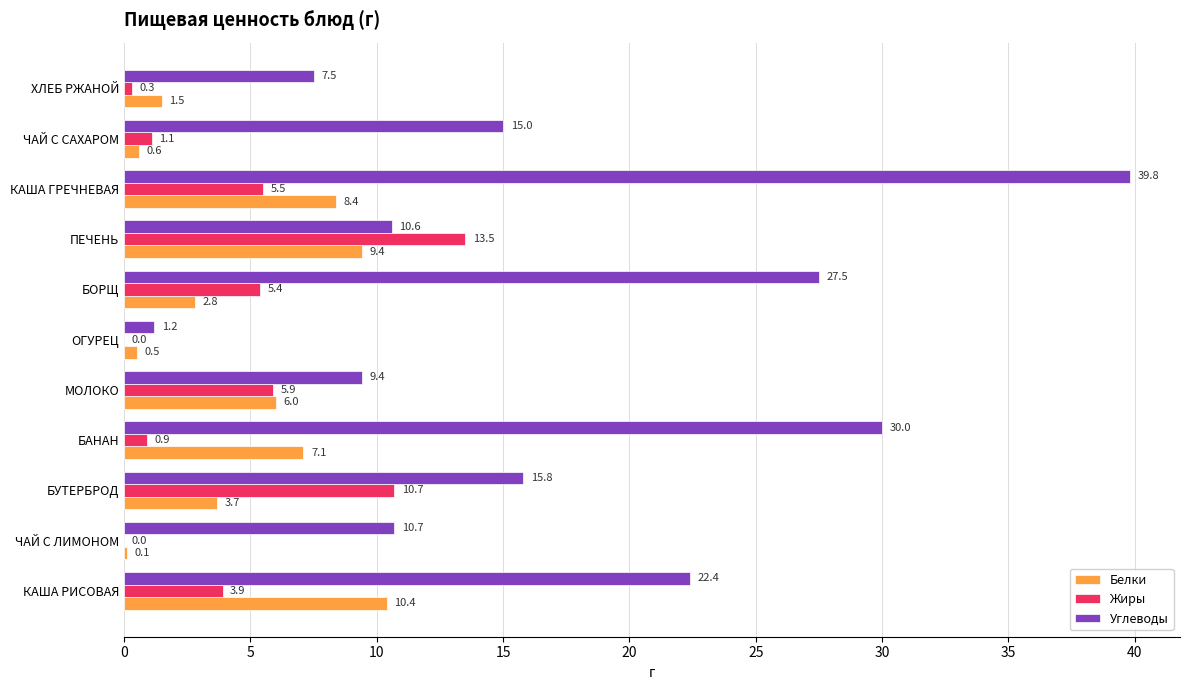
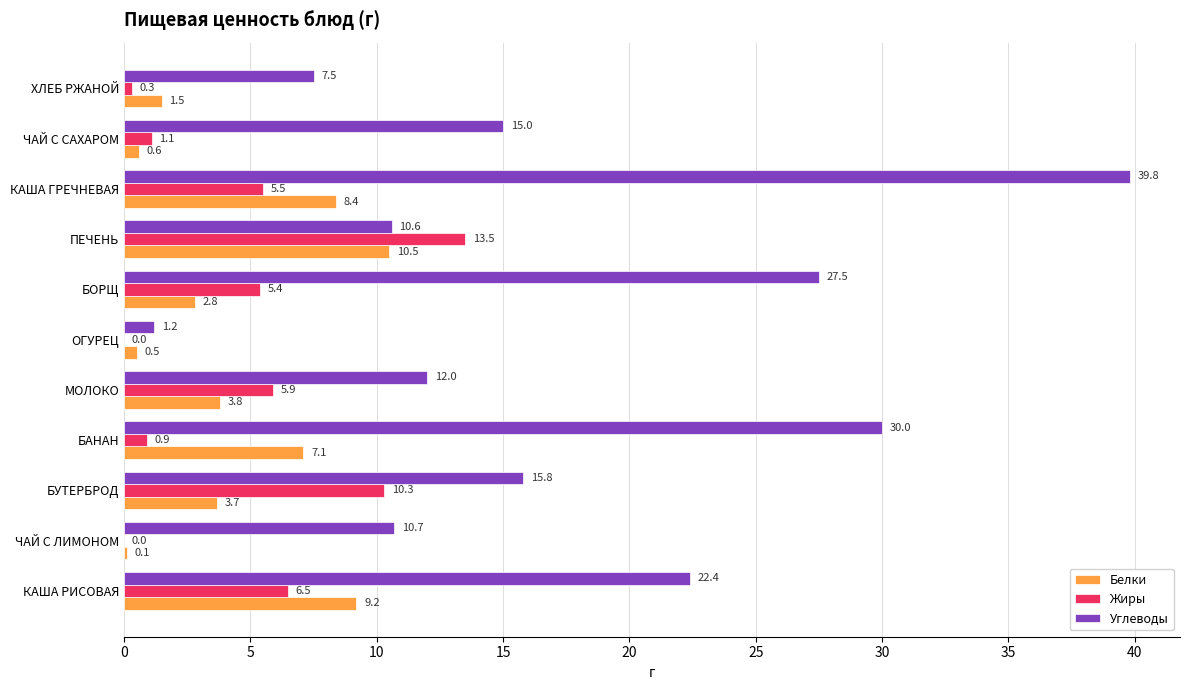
Белки, ПЕЧЕНЬ: 9.4 -> 10.5
Углеводы, МОЛОКО: 9.4 -> 12.0
Белки, МОЛОКО: 6.0 -> 3.8
Жиры, БУТЕРБРОД: 10.7 -> 10.3
Жиры, КАША РИСОВАЯ: 3.9 -> 6.5
Белки, КАША РИСОВАЯ: 10.4 -> 9.2
